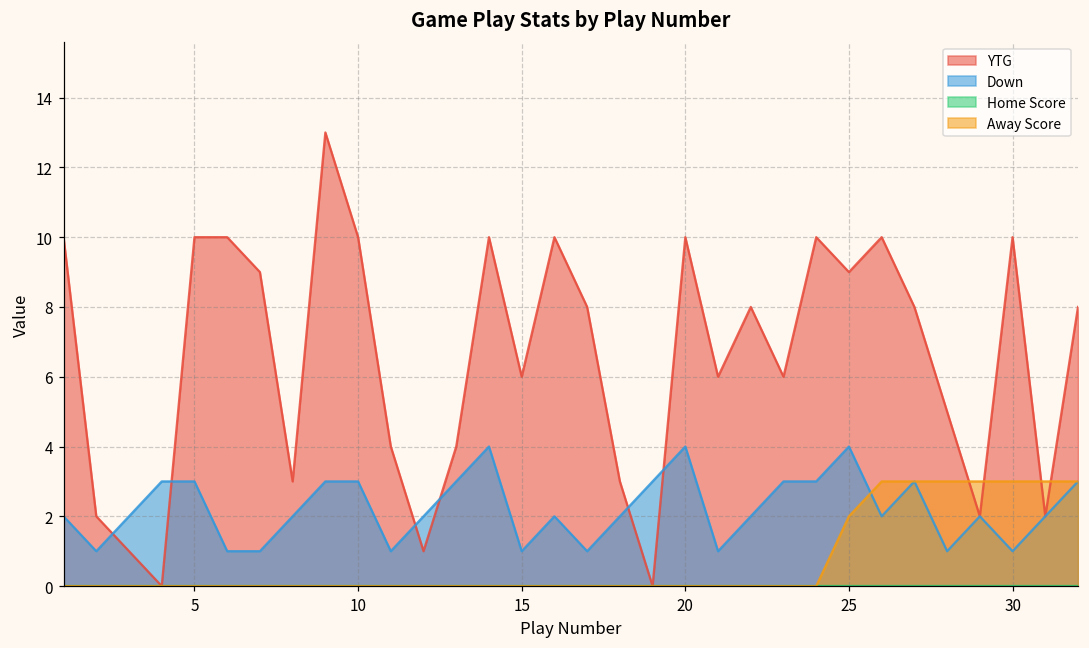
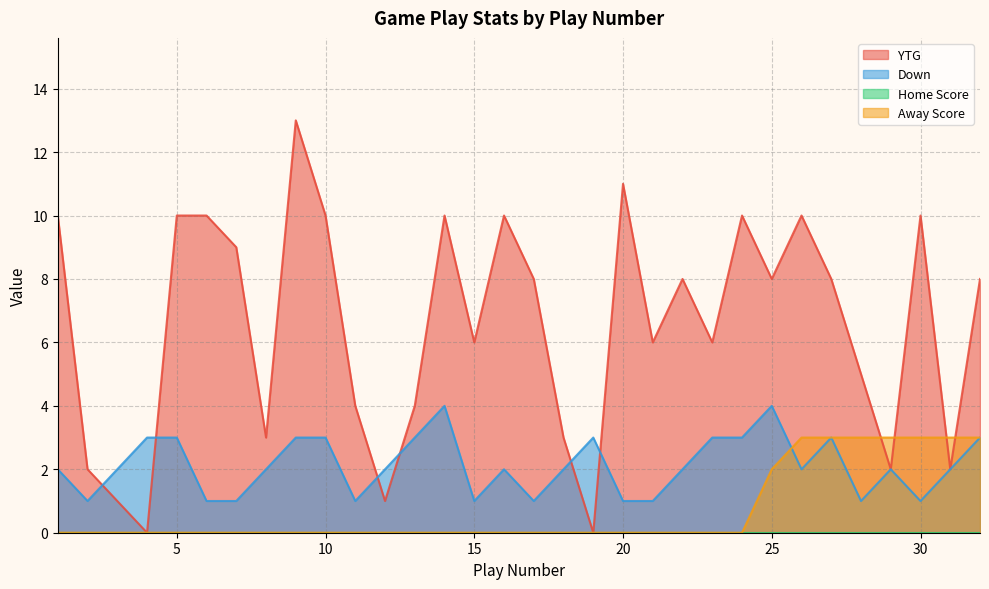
YTG, 20: 10 -> 11
Down, 20: 4 -> 1
YTG, 25: 9 -> 8
